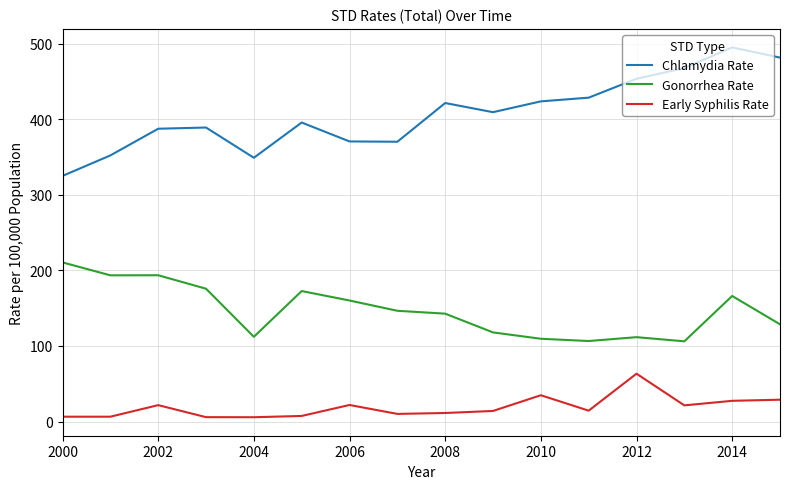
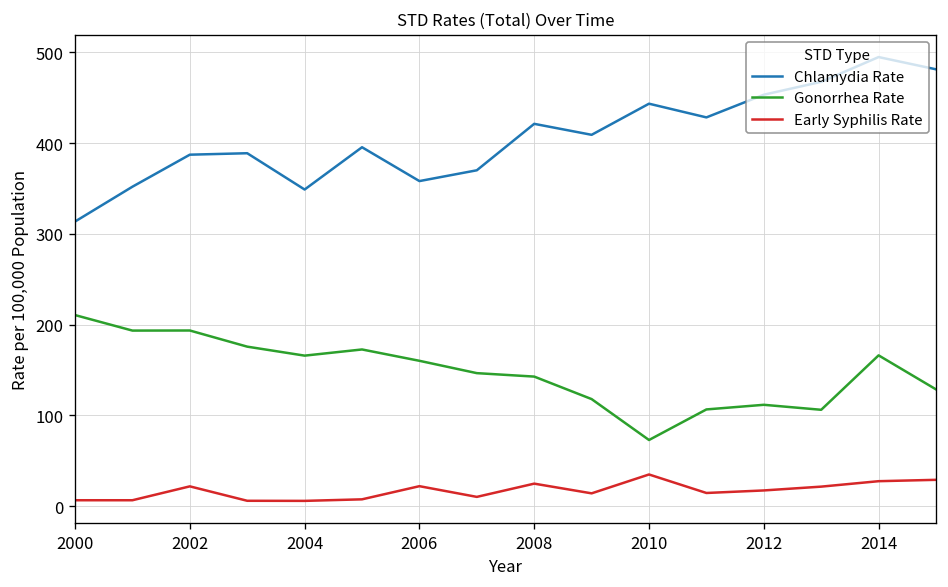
Chlamydia Rate, 2000: 320 -> 310
Gonorrhea Rate, 2004: 110 -> 170
Chlamydia Rate, 2006: 370 -> 360
Early Syphilis Rate, 2008: 10 -> 20
Chlamydia Rate, 2010: 420 -> 440
Gonorrhea Rate, 2010: 110 -> 70
Early Syphilis Rate, 2012: 60 -> 20
